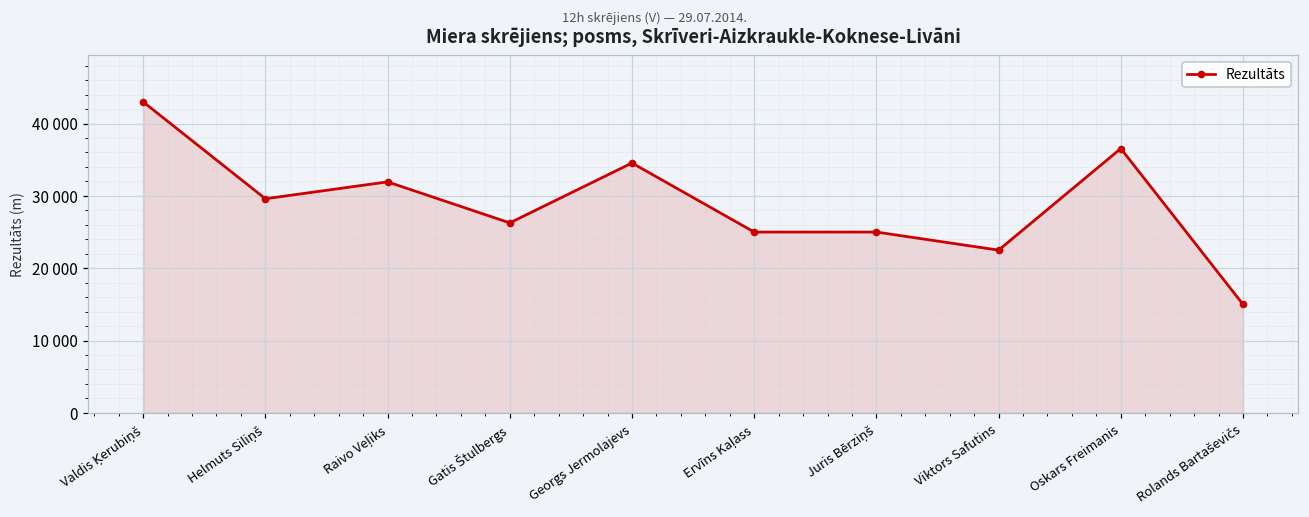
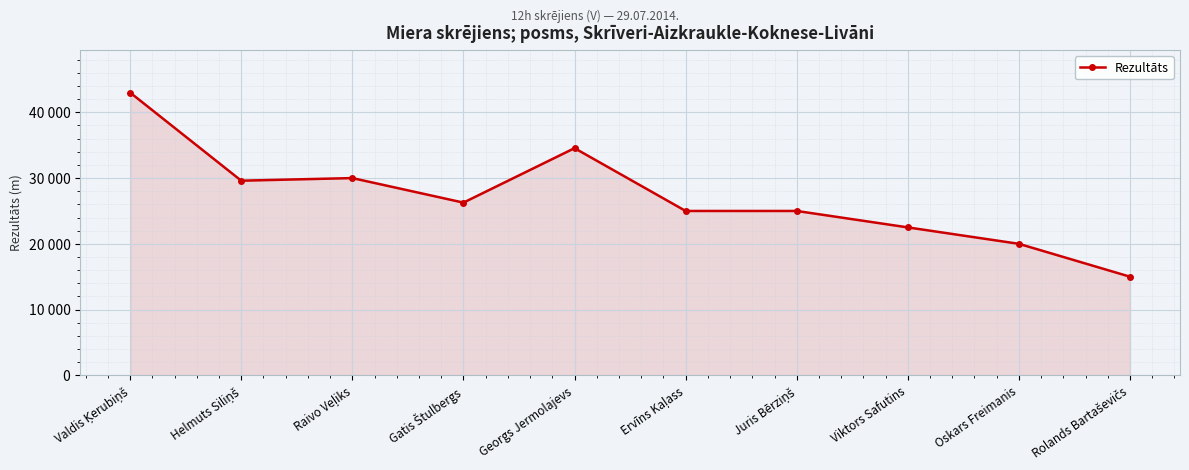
Raivo Veļiks: 32000 -> 30000
Oskars Freimanis: 37000 -> 20000
